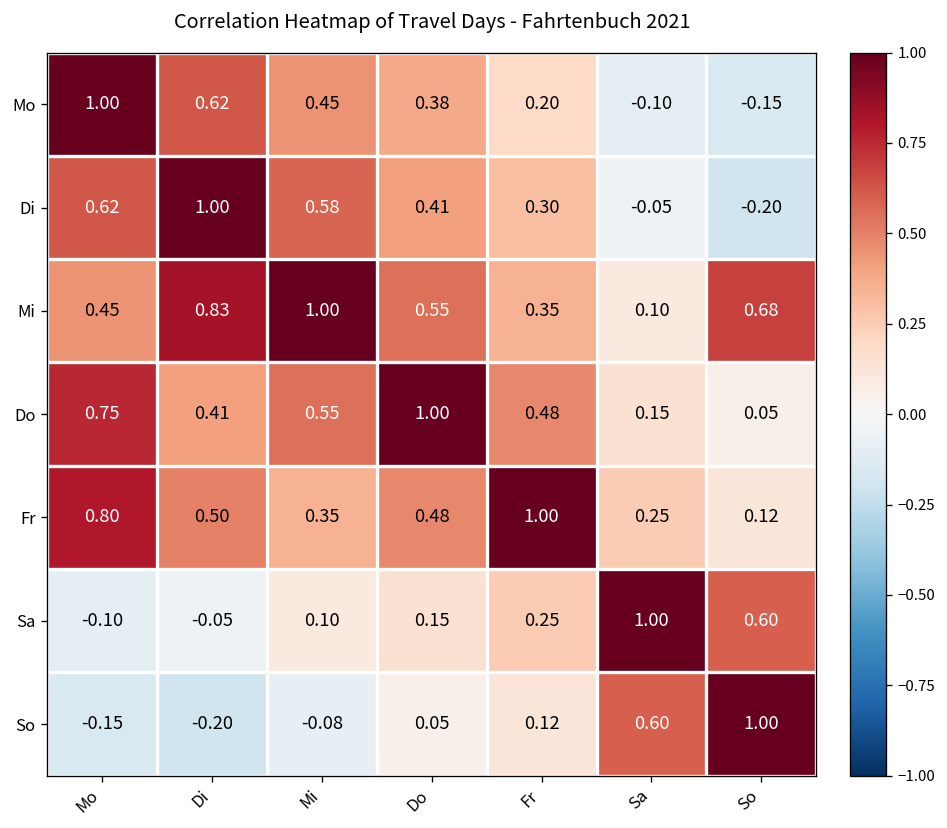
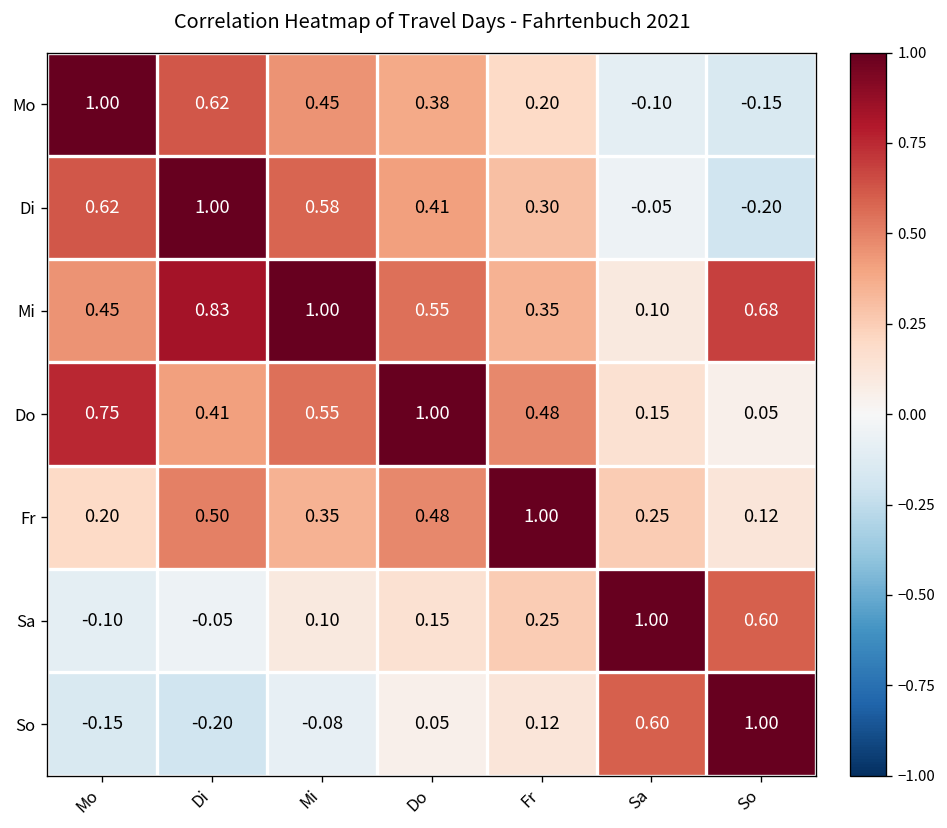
Fr, Mo: 0.80 -> 0.20
